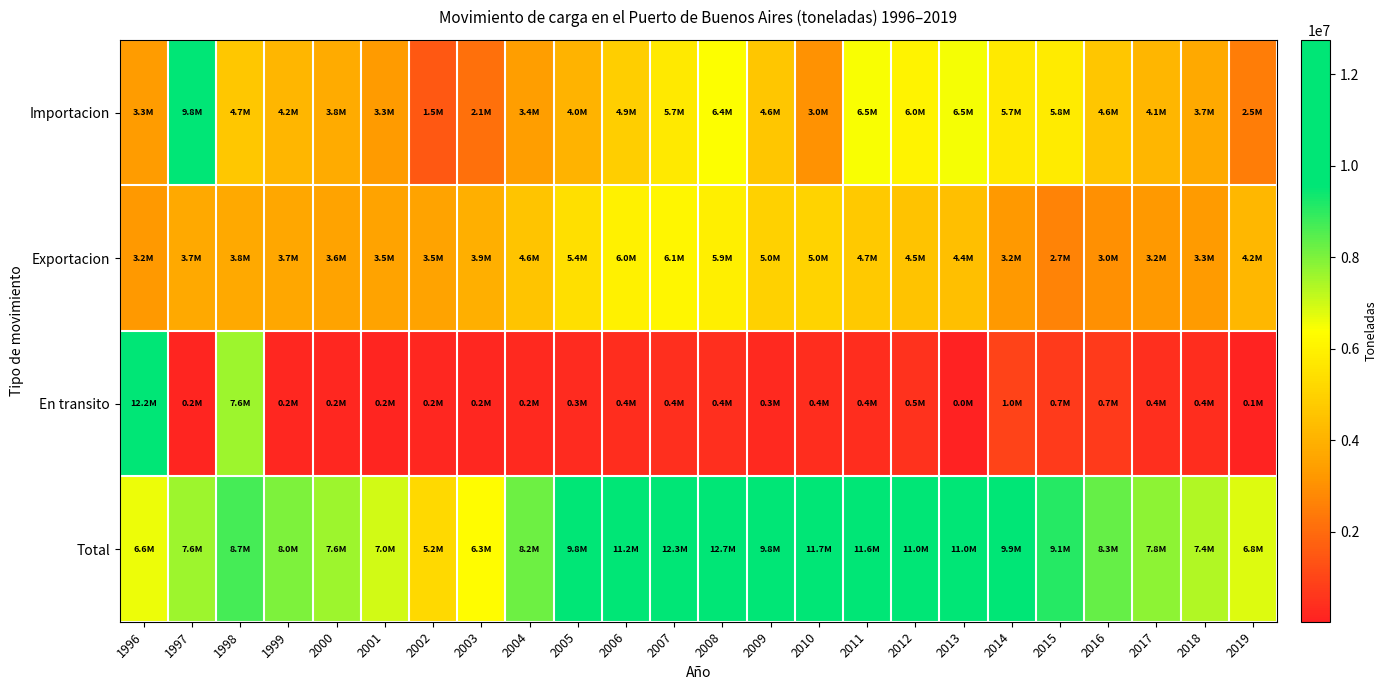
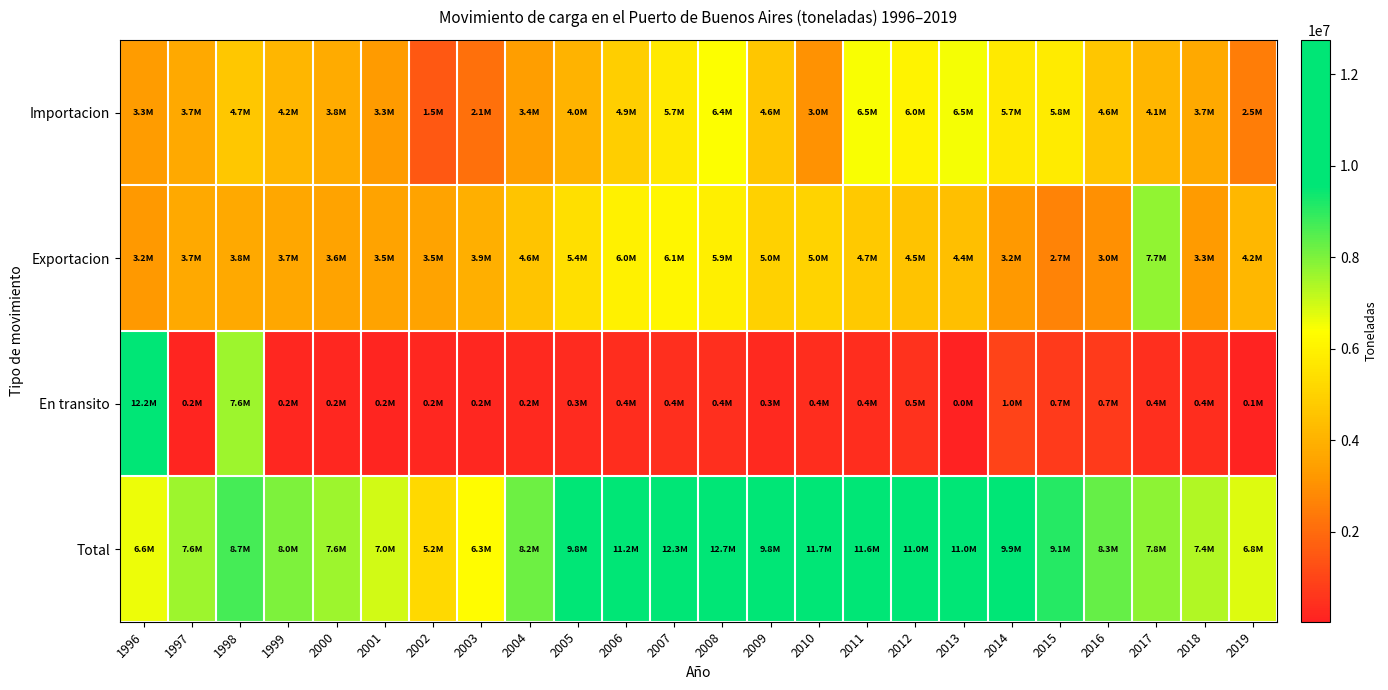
Importacion, 1997: 9.8M -> 3.7M
Exportacion, 2017: 3.2M -> 7.7M
